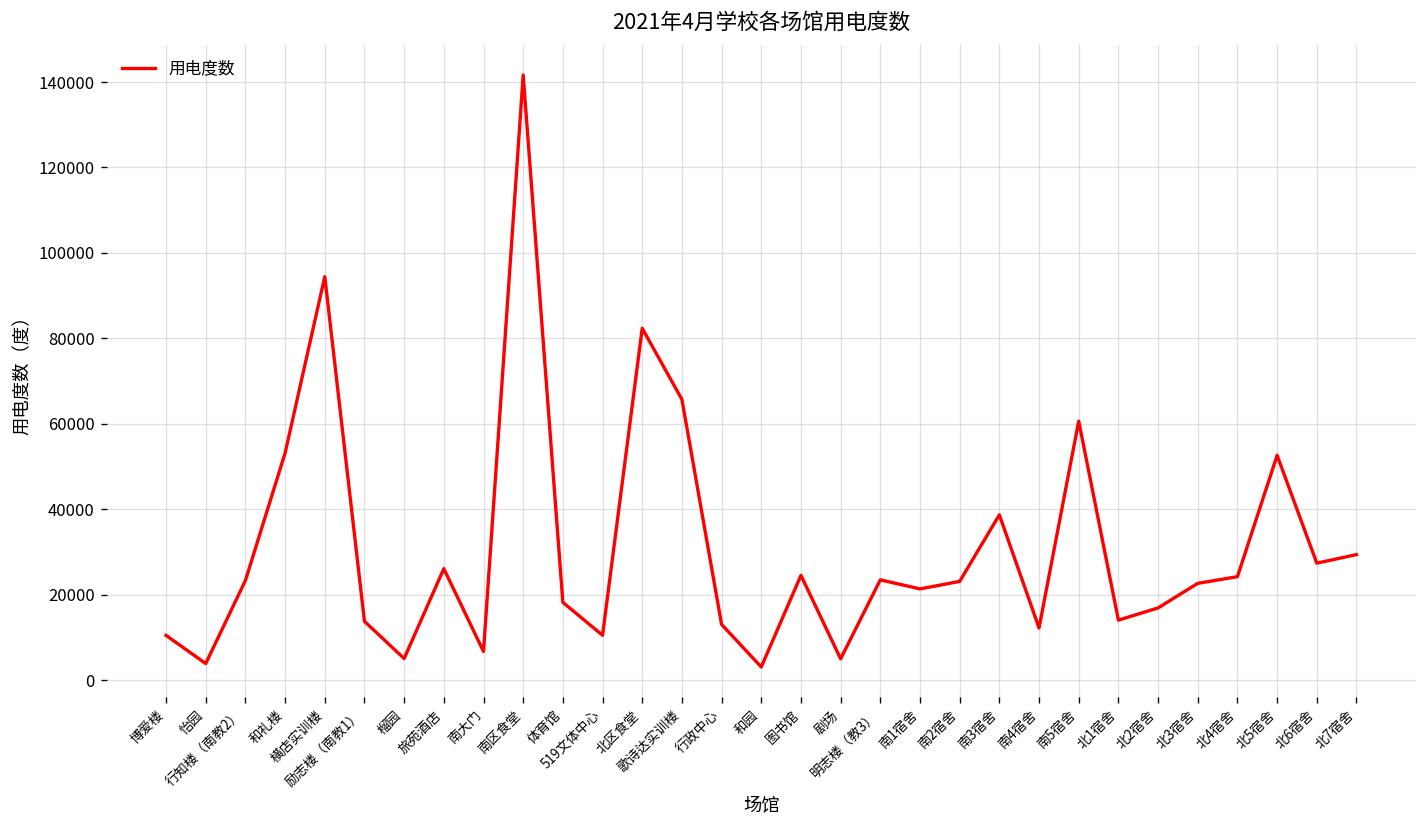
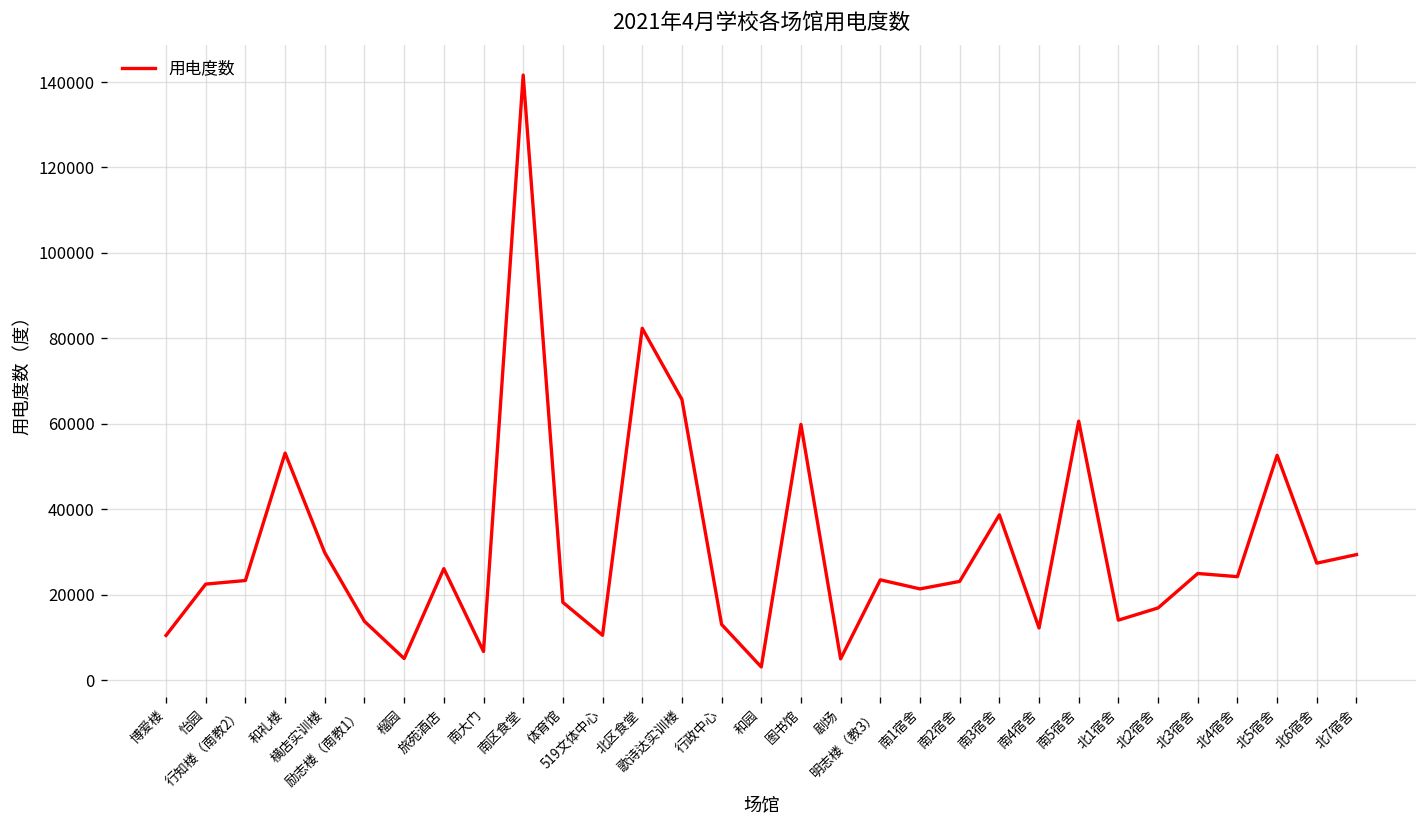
怡园: 4000 -> 22000
横店实训楼: 94000 -> 30000
图书馆: 25000 -> 60000
北3宿舍: 23000 -> 25000
